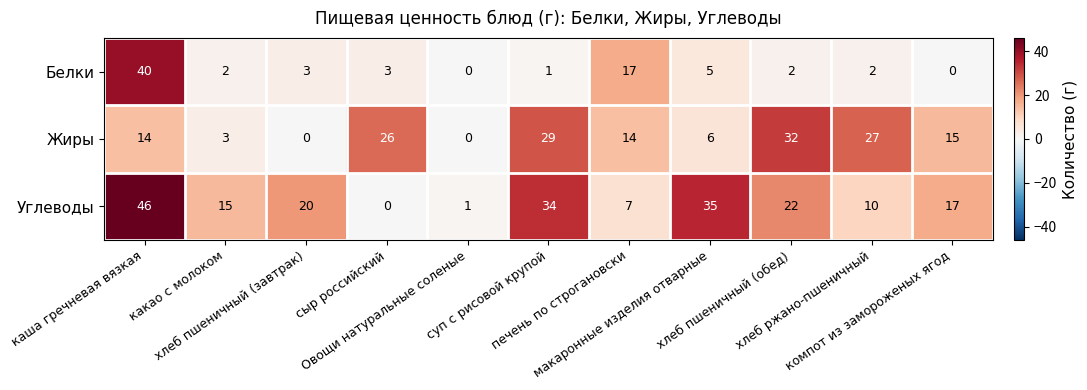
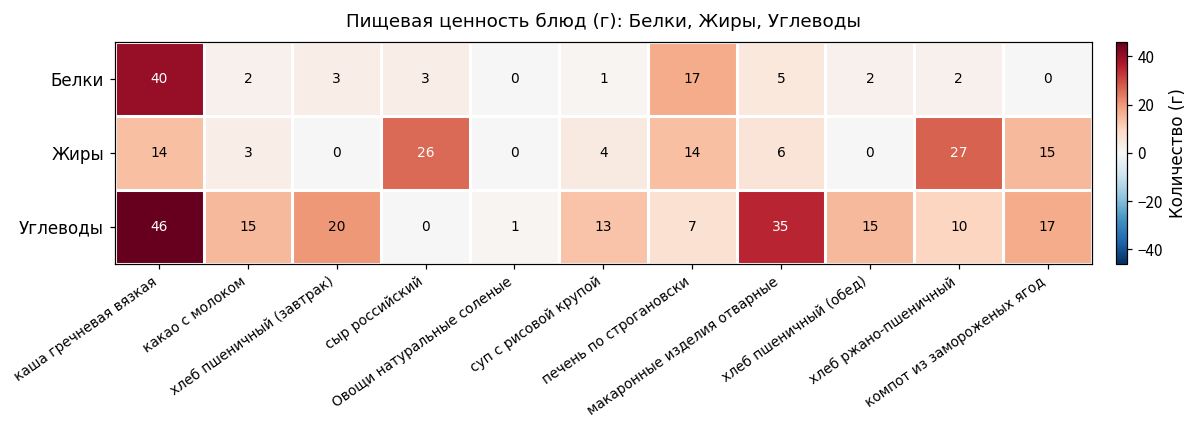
Жиры, суп с рисовой крупой: 29 -> 4
Жиры, хлеб пшеничный (обед): 32 -> 0
Углеводы, суп с рисовой крупой: 34 -> 13
Углеводы, хлеб пшеничный (обед): 22 -> 15
